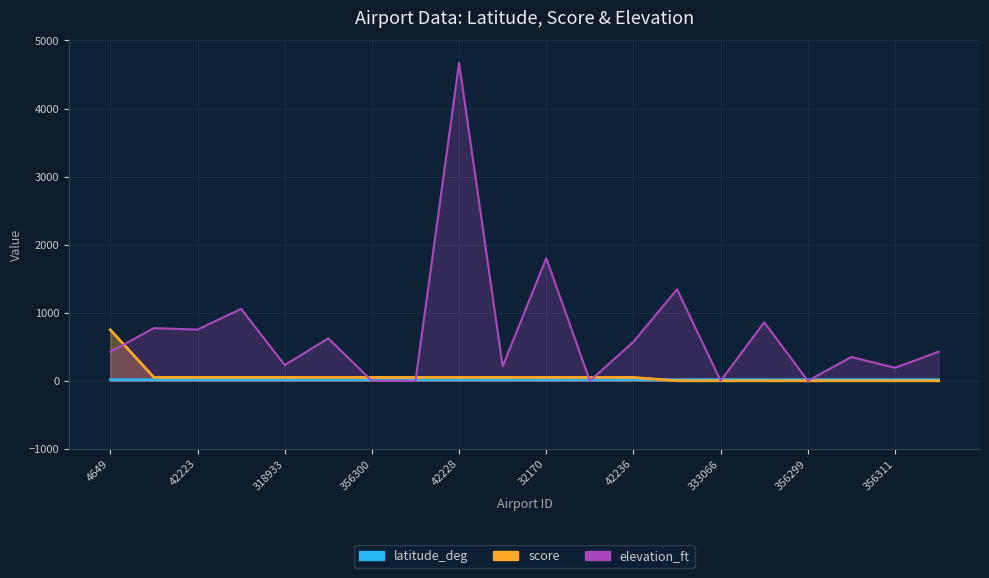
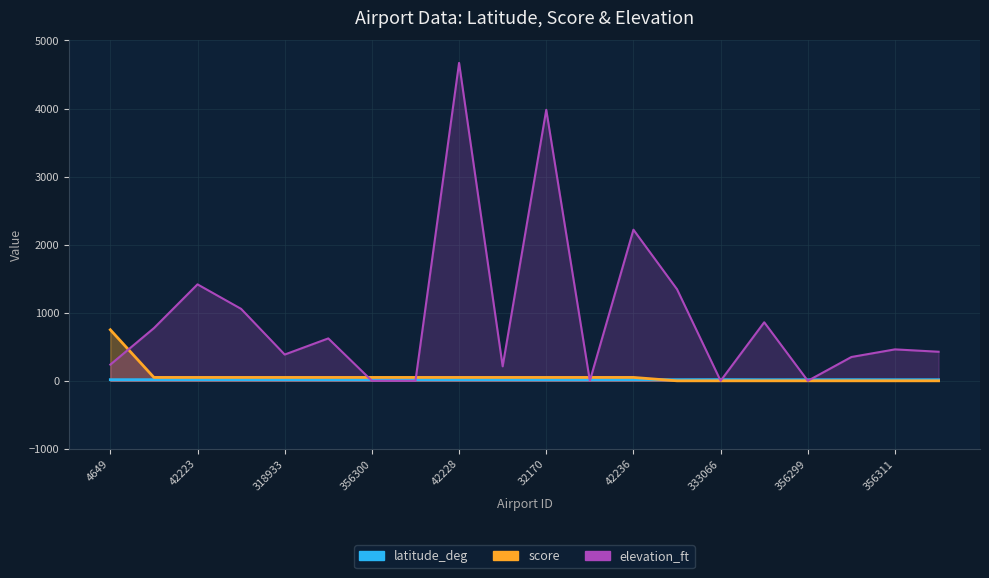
elevation_ft, 4649: 400 -> 200
elevation_ft, 42223: 800 -> 1400
elevation_ft, 318933: 200 -> 400
elevation_ft, 32170: 1800 -> 4000
elevation_ft, 42236: 600 -> 2200
elevation_ft, 356311: 200 -> 500
